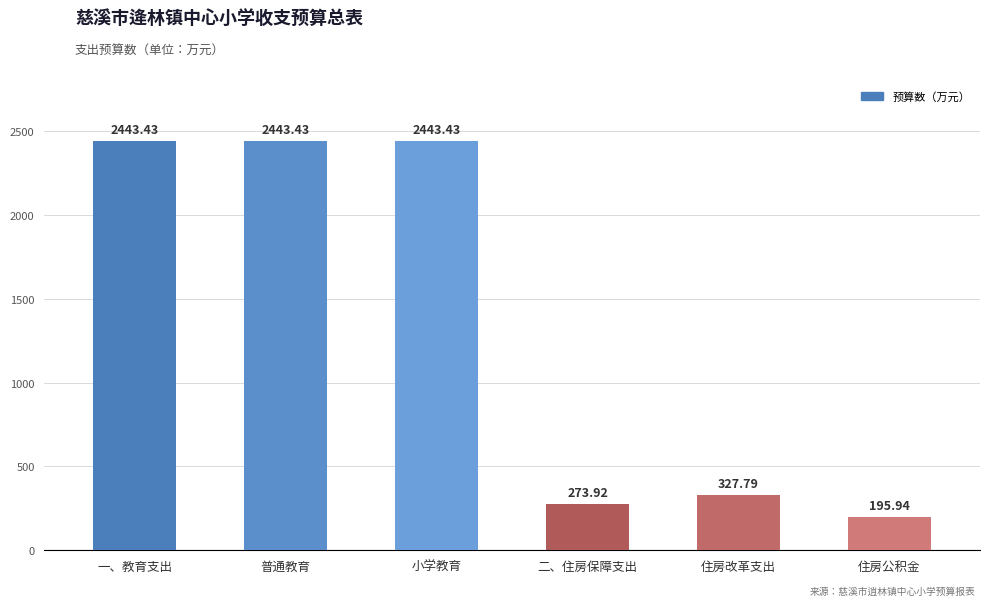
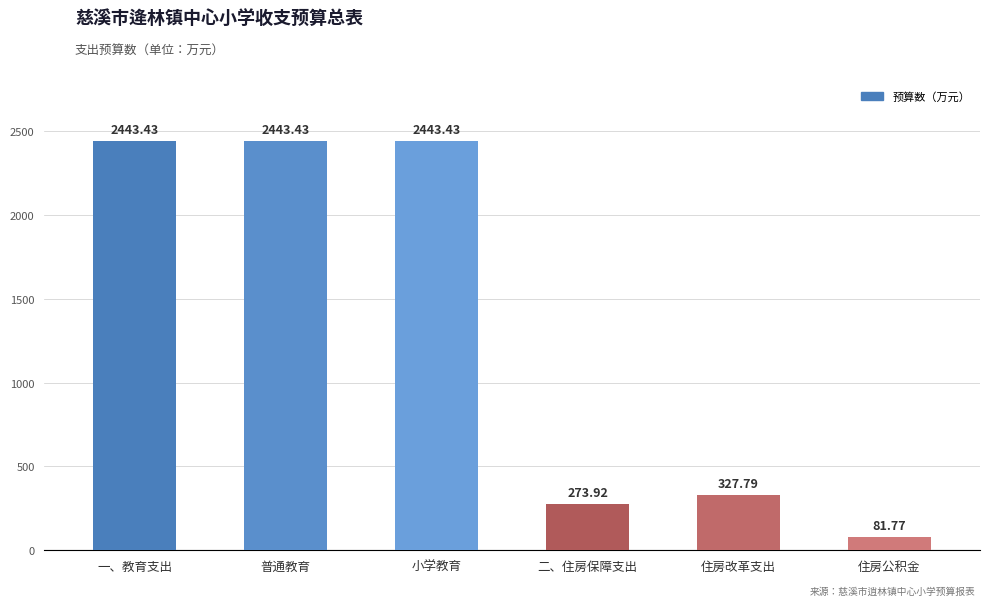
住房公积金: 195.94 -> 81.77
